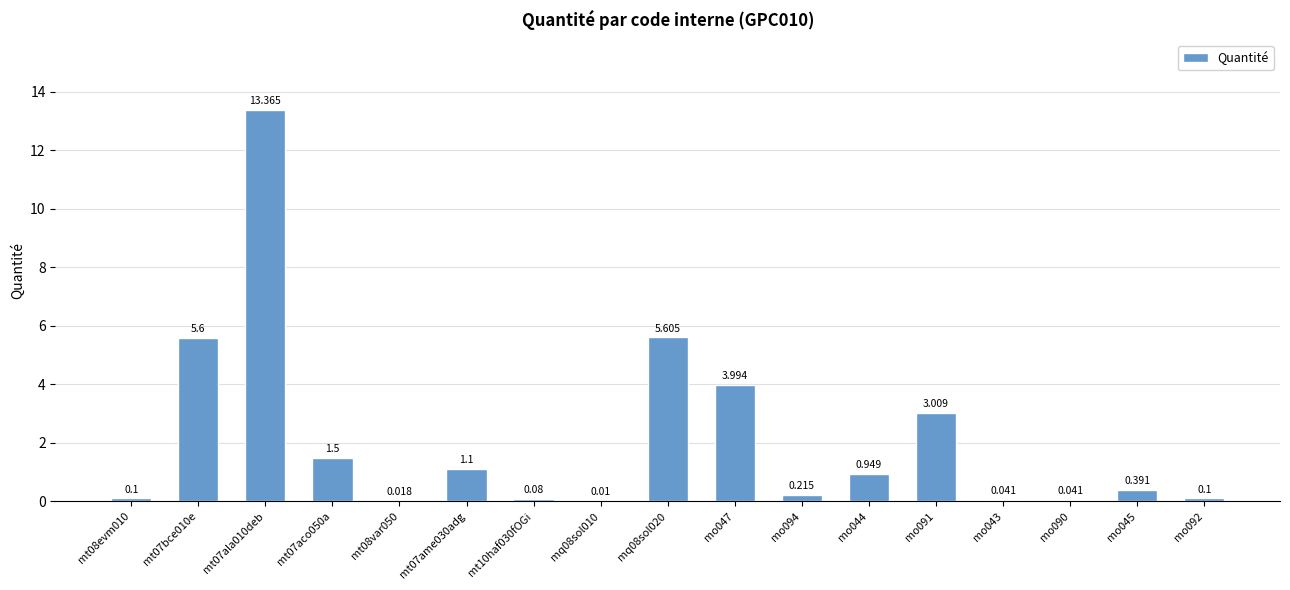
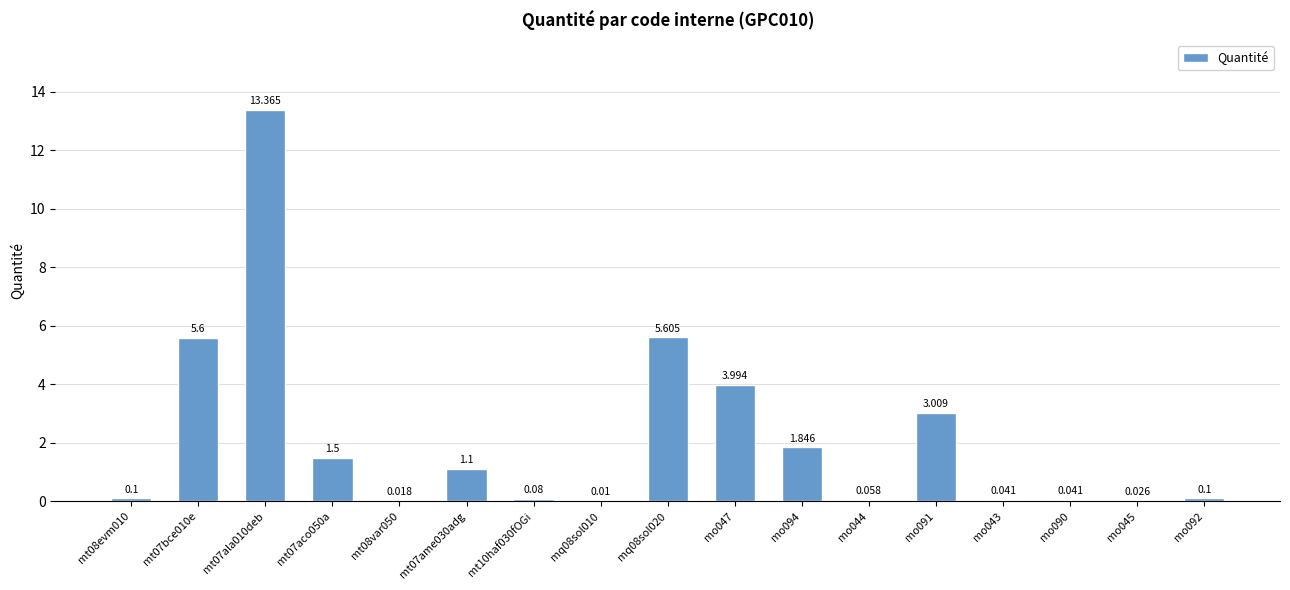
mo094: 0.215 -> 1.846
mo044: 0.949 -> 0.058
mo045: 0.391 -> 0.026
